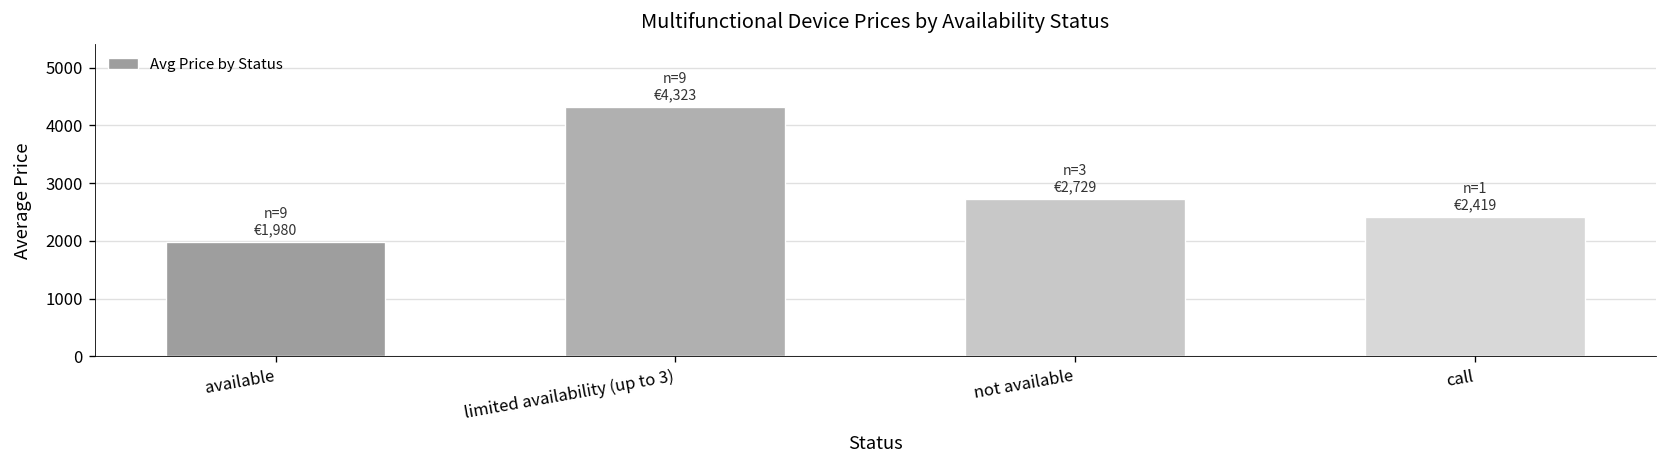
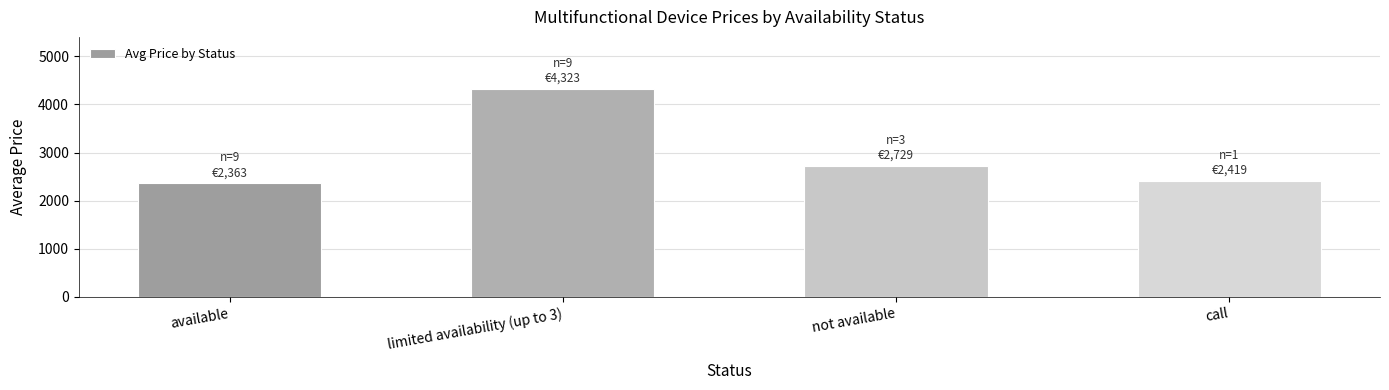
available: €1,980 -> €2,363
